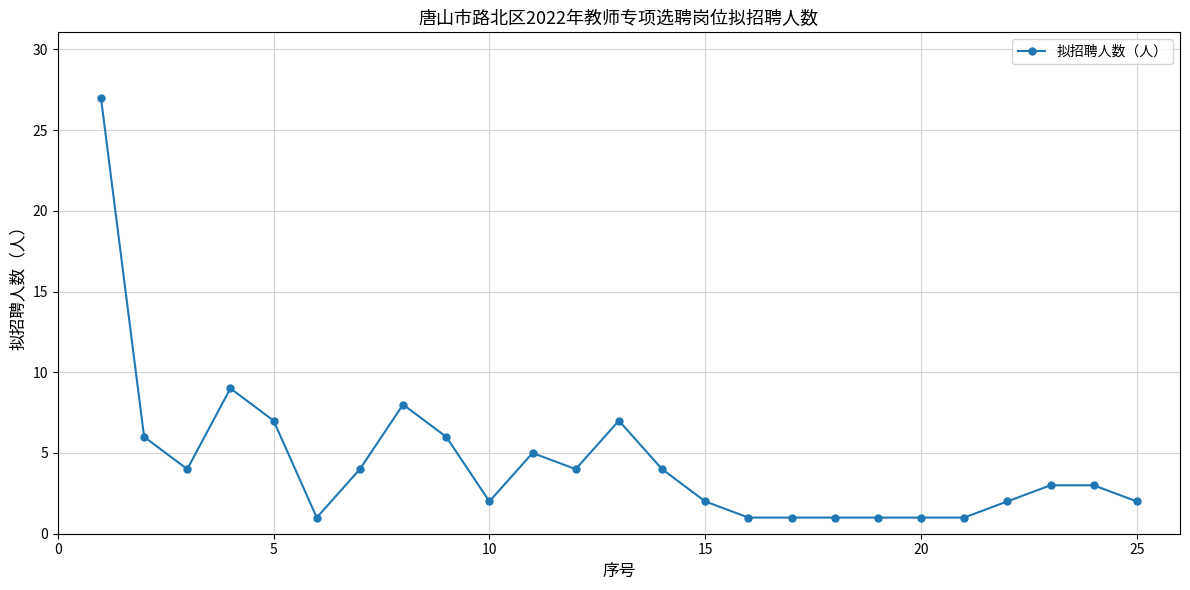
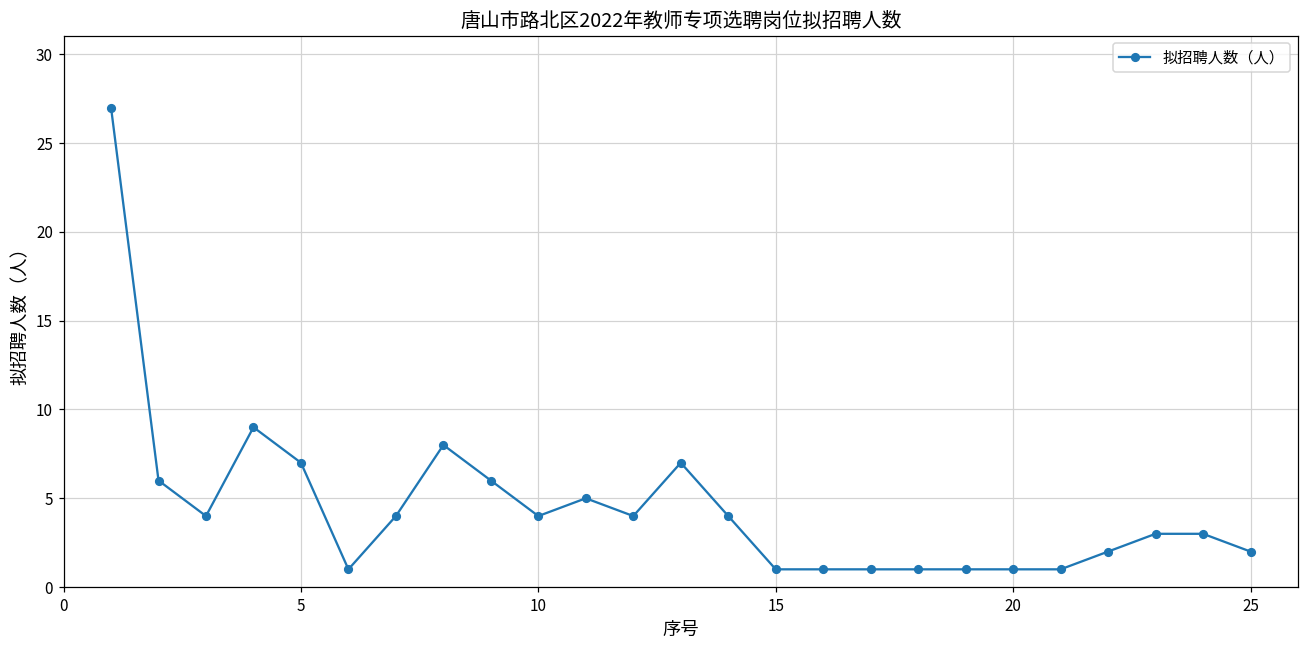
10: 2 -> 4
15: 2 -> 1
